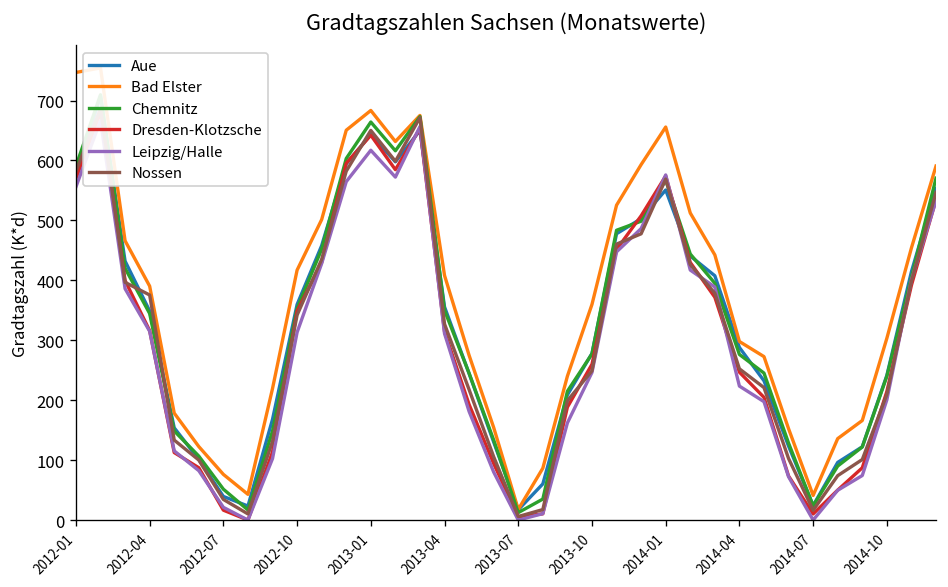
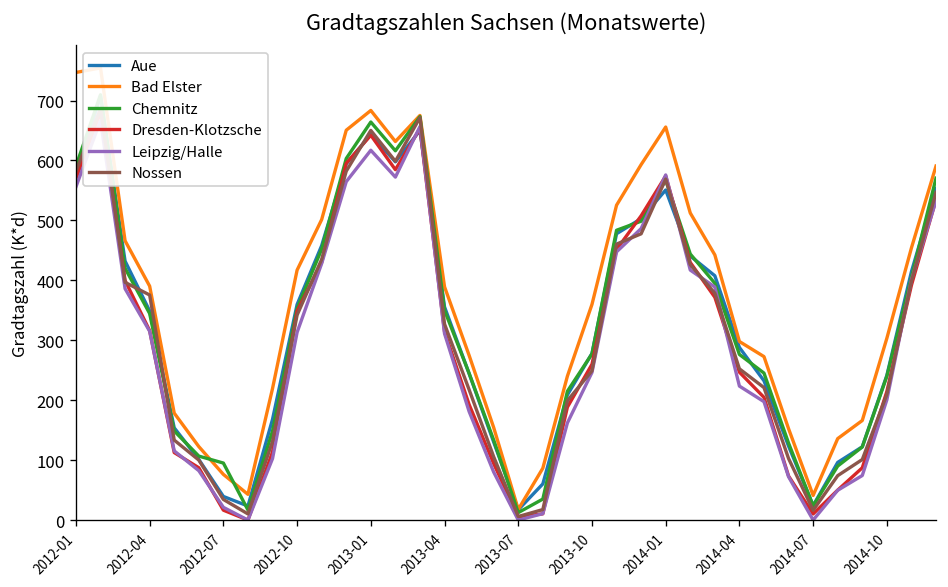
Chemnitz, 2012-07: 50 -> 100
Bad Elster, 2013-04: 410 -> 390
